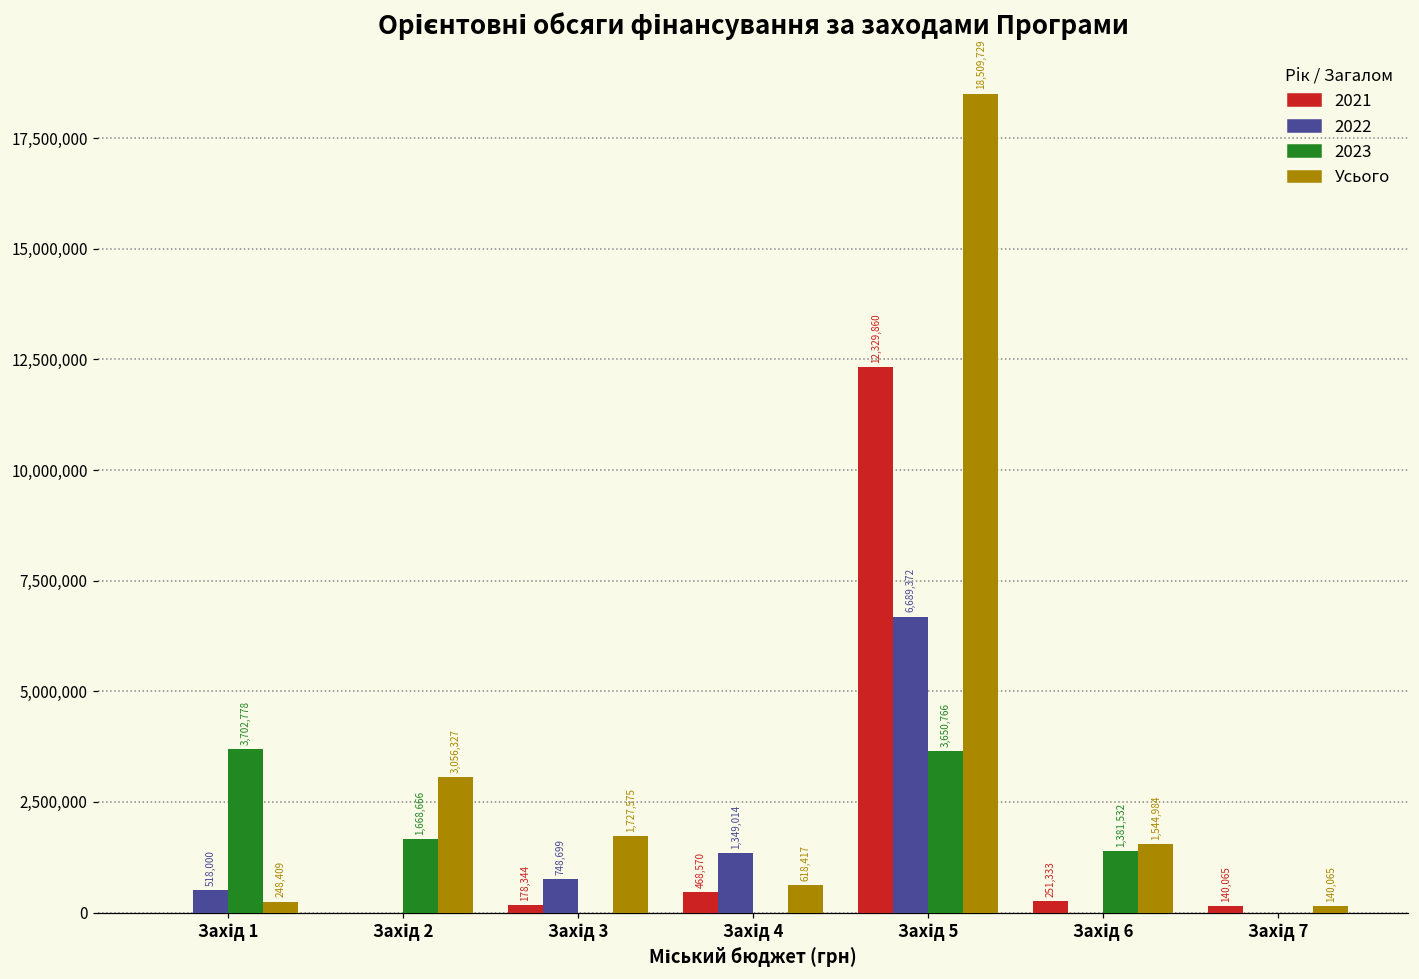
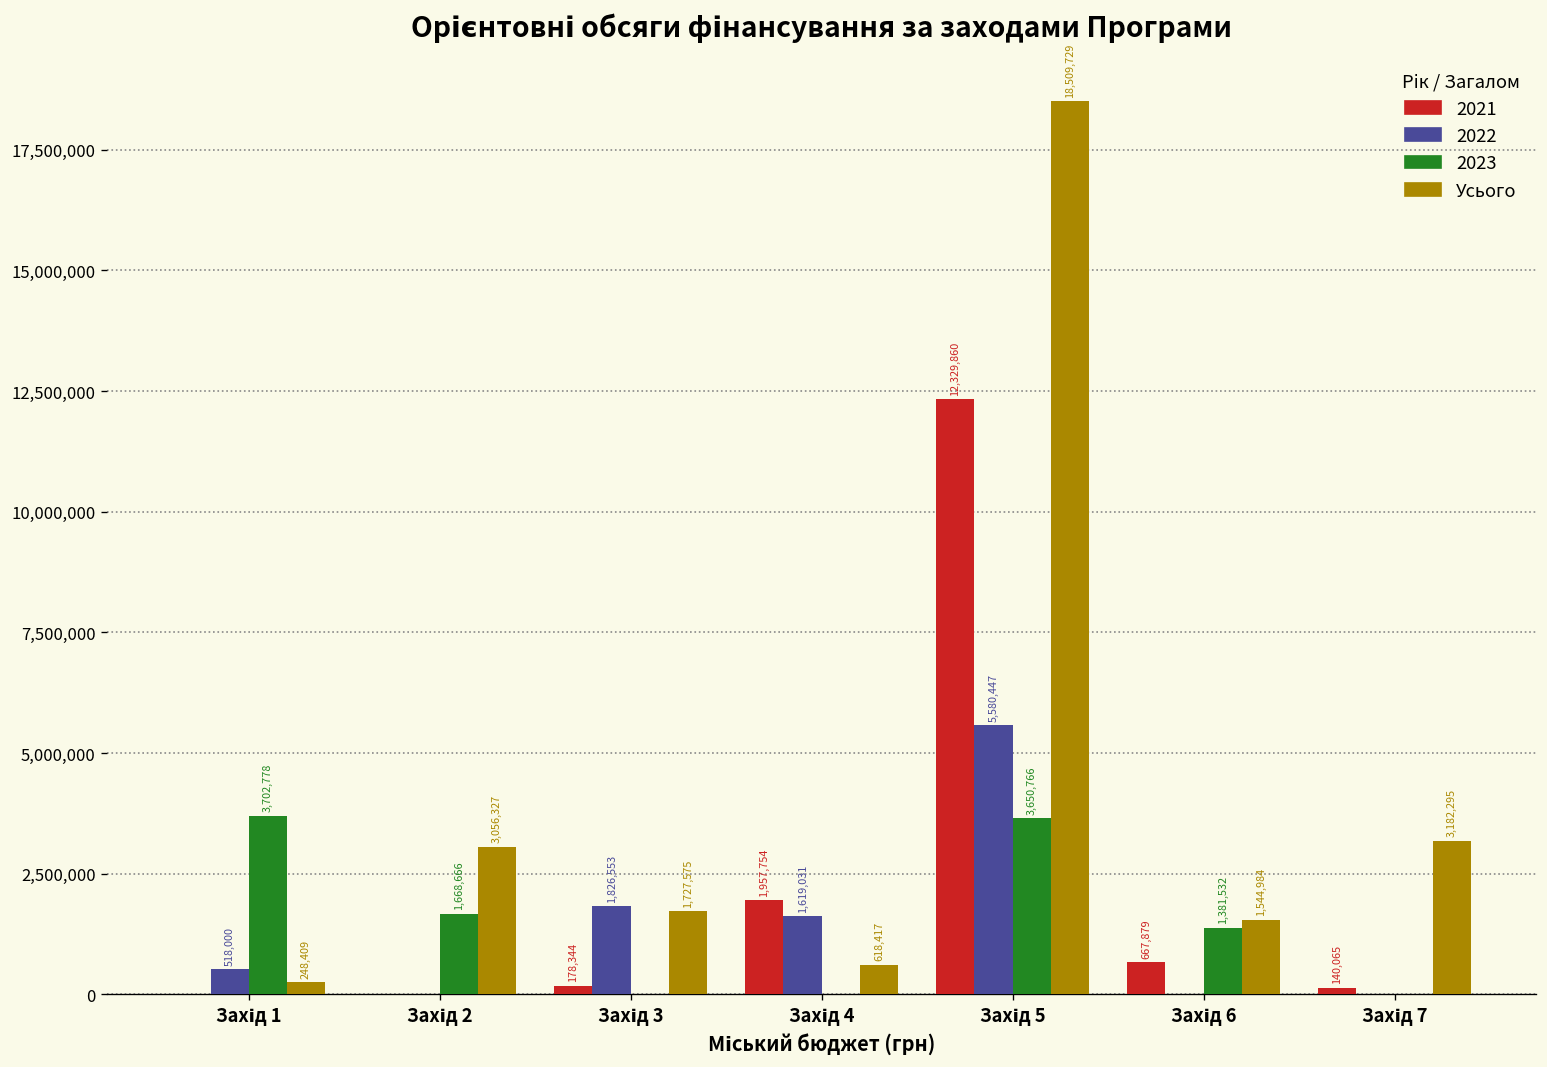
2022, Захід 3: 748,699 -> 1,826,553
2021, Захід 4: 468,570 -> 1,957,754
2022, Захід 4: 1,349,014 -> 1,619,031
2022, Захід 5: 6,689,372 -> 5,580,447
2021, Захід 6: 251,333 -> 667,879
Усього, Захід 7: 140,065 -> 3,182,295
